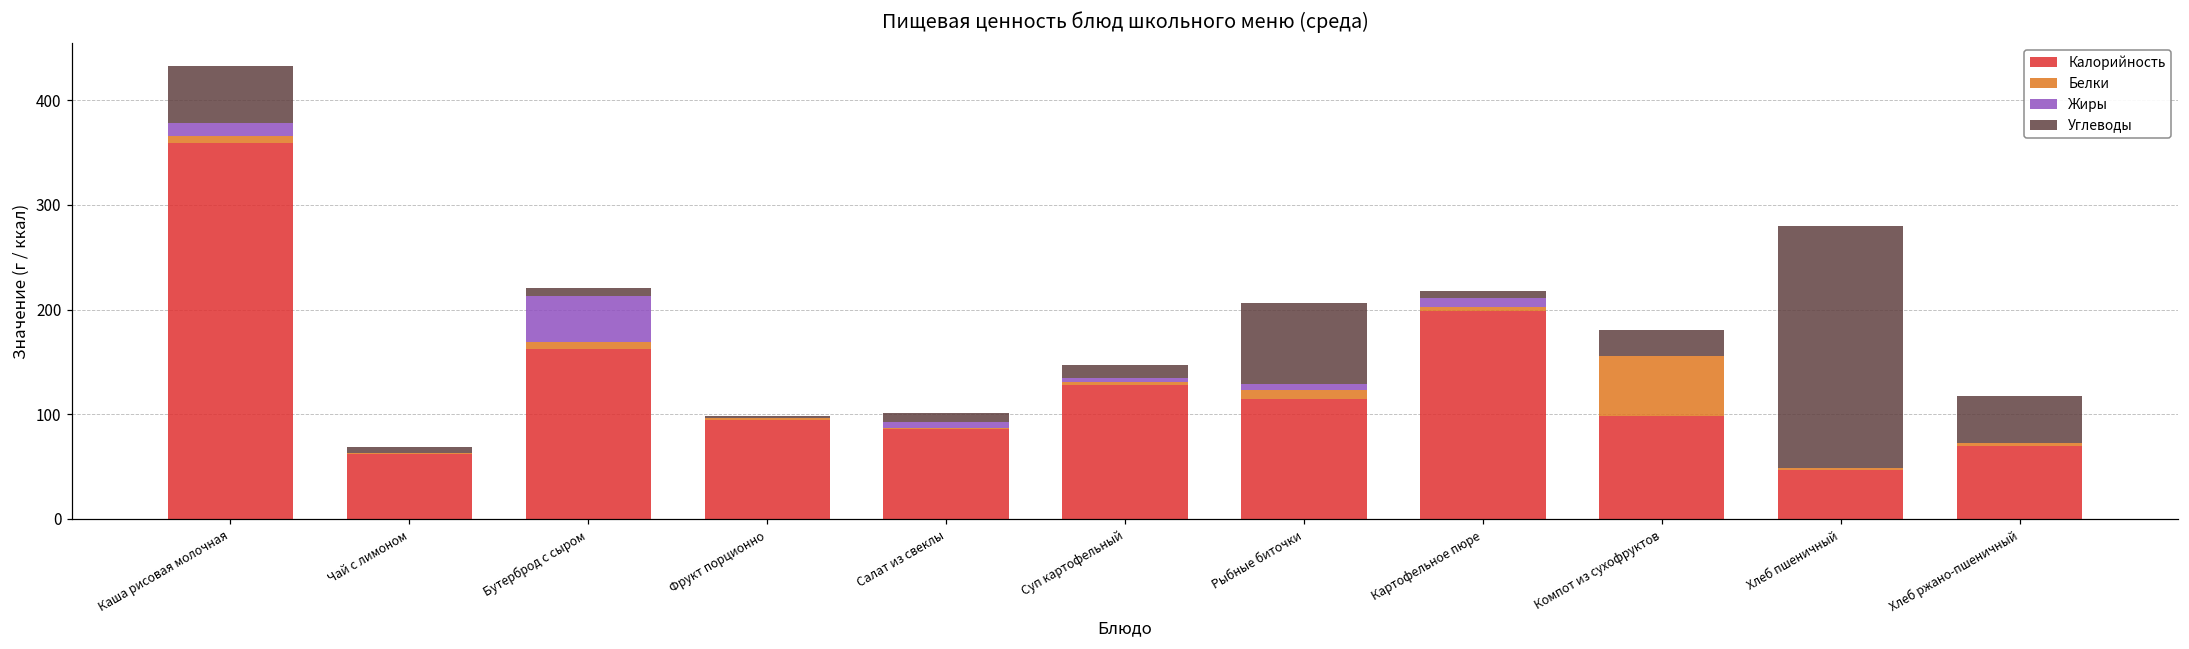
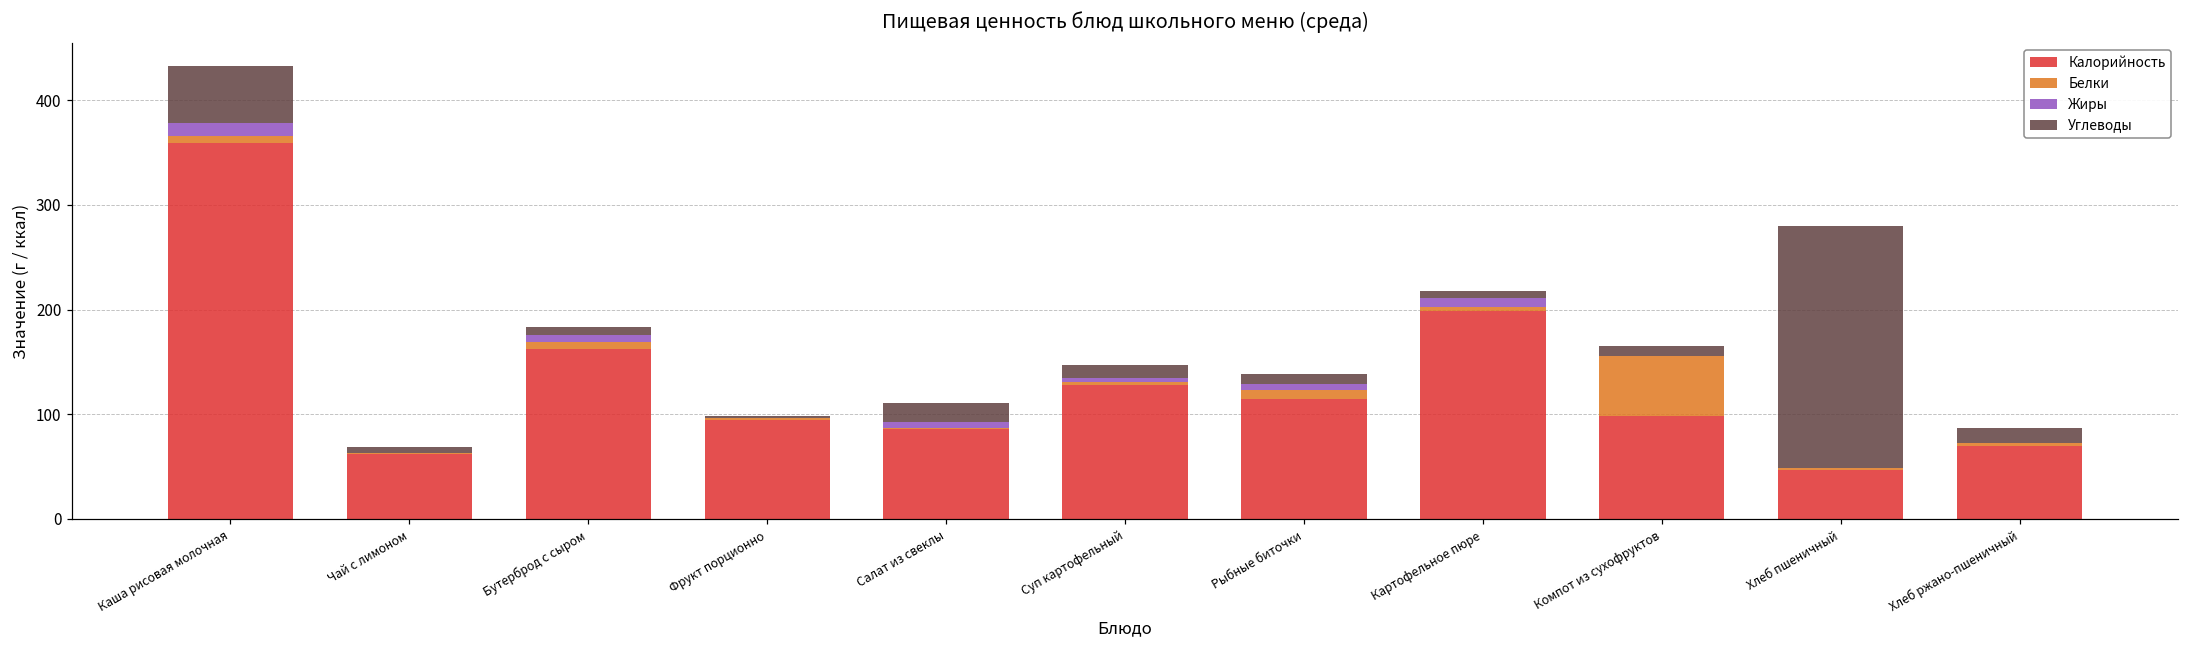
Жиры, Бутерброд с сыром: 40 -> 10
Углеводы, Салат из свеклы: 10 -> 20
Углеводы, Рыбные биточки: 80 -> 10
Углеводы, Компот из сухофруктов: 20 -> 10
Углеводы, Хлеб ржано-пшеничный: 40 -> 10
